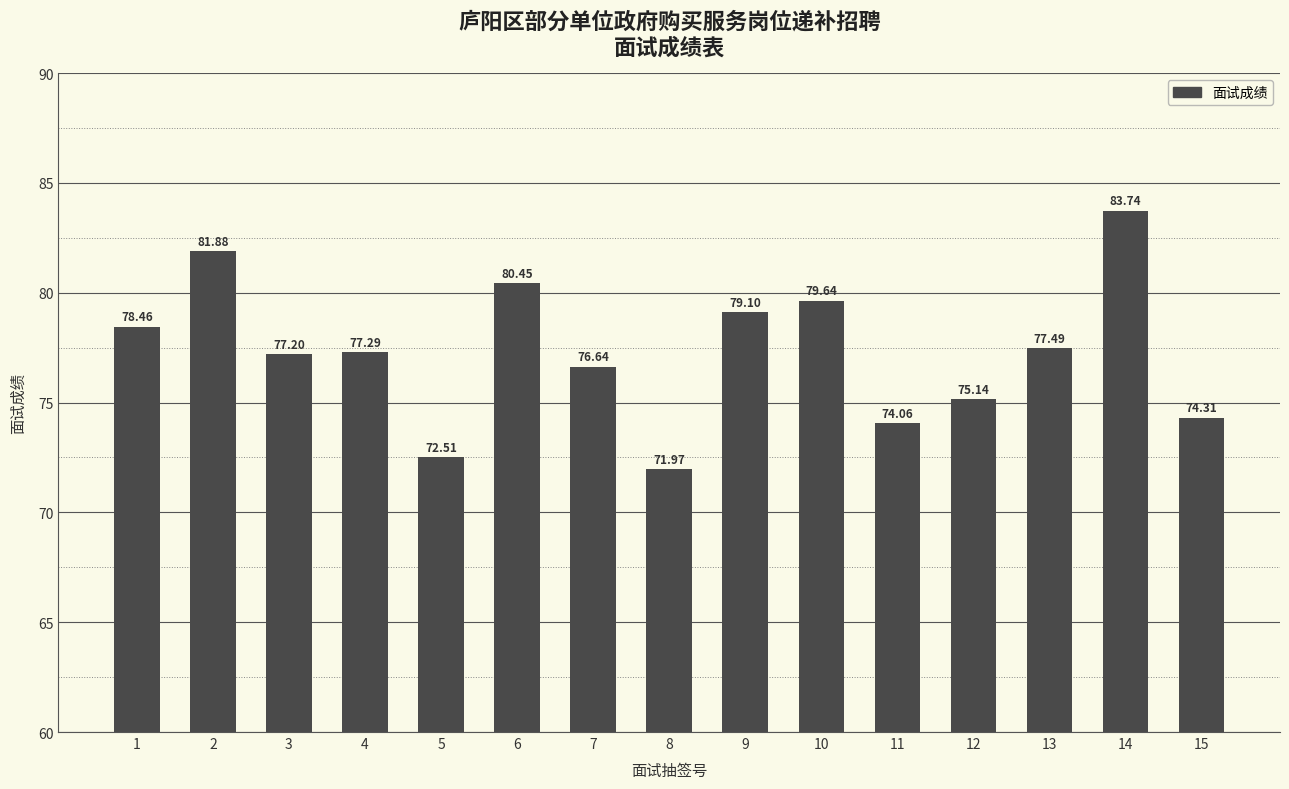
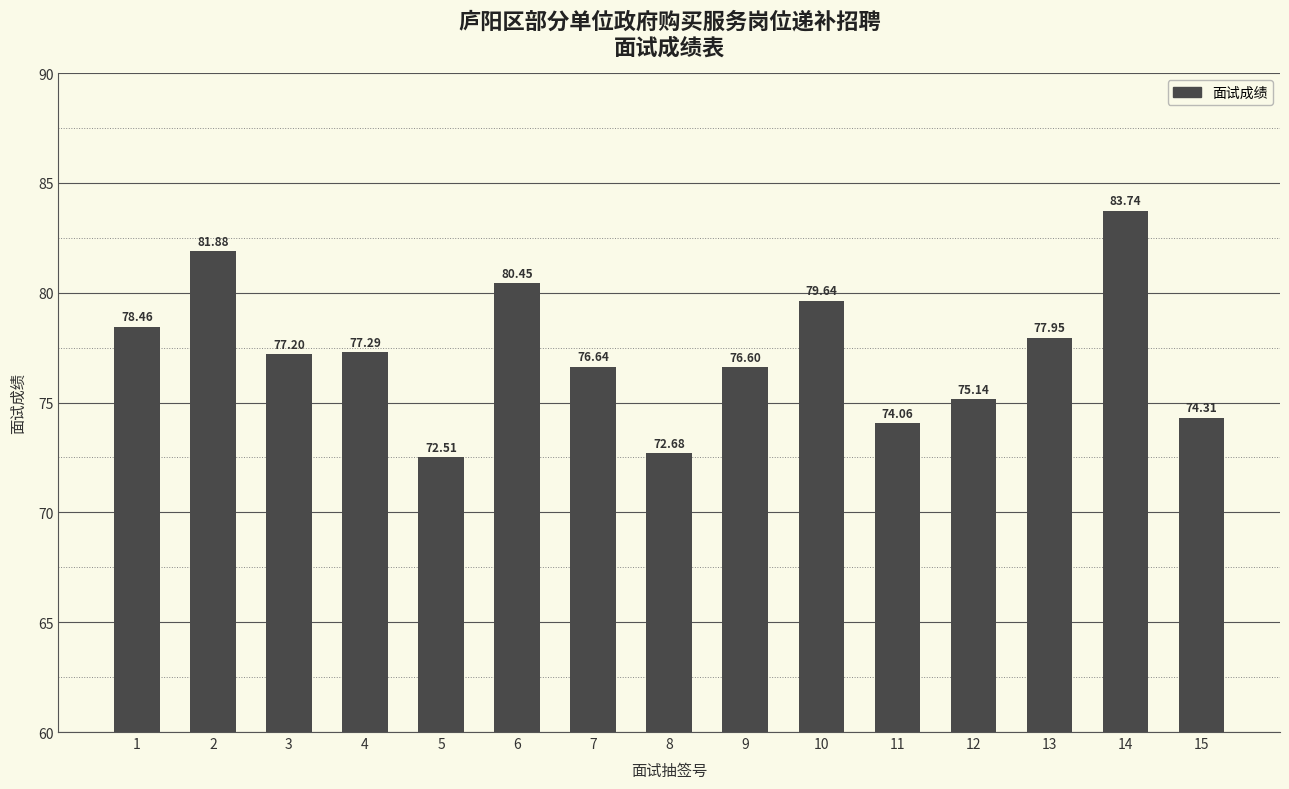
8: 71.97 -> 72.68
9: 79.10 -> 76.60
13: 77.49 -> 77.95
